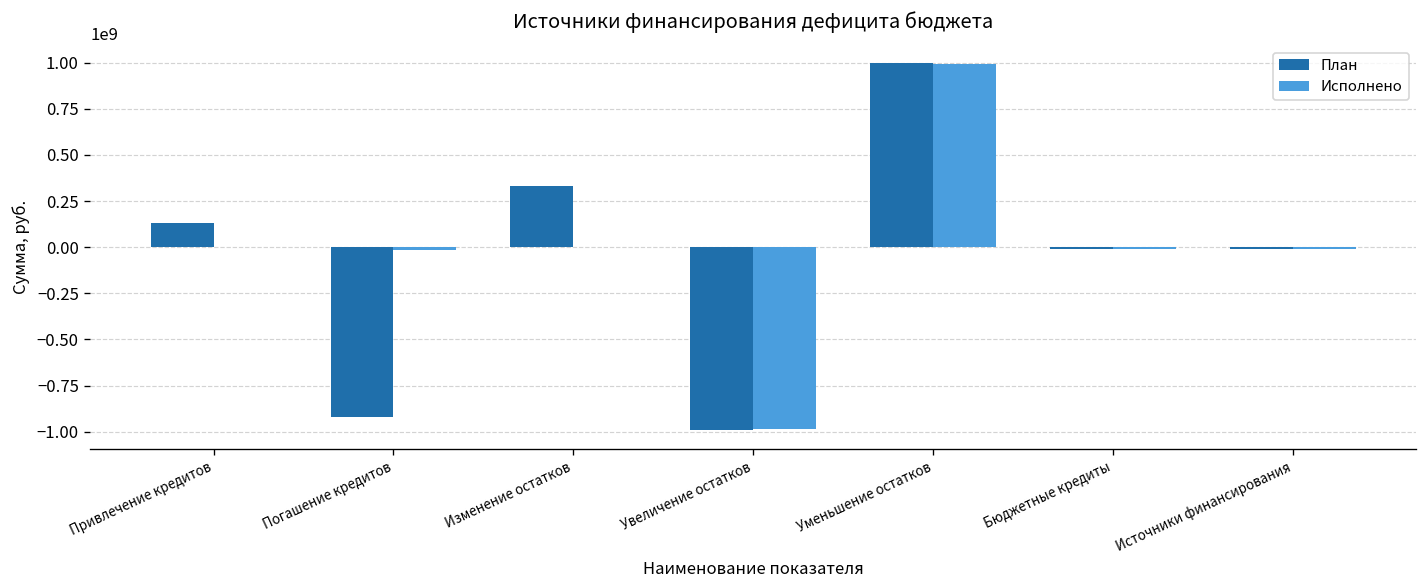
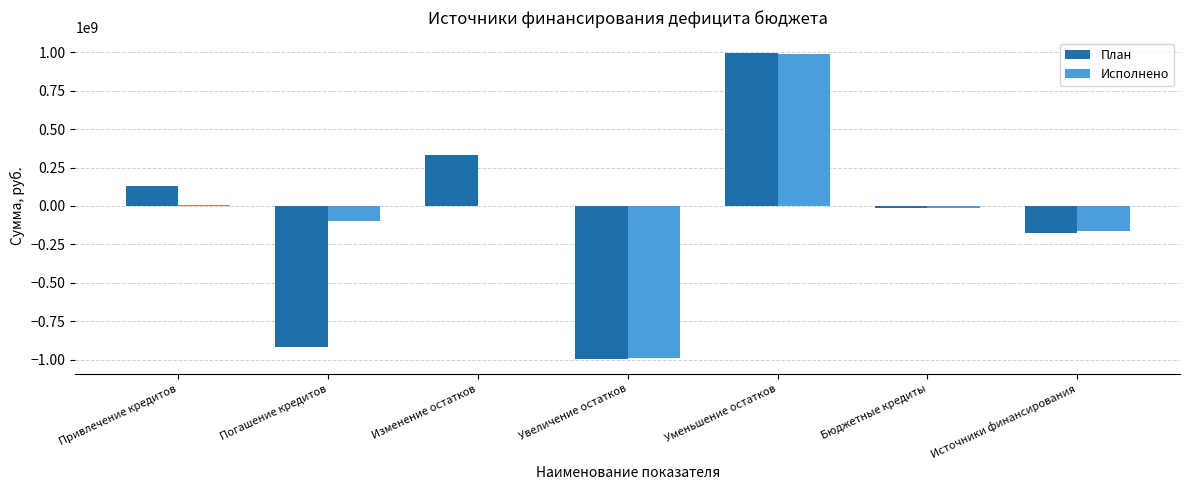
Исполнено, Погашение кредитов: -10000000 -> -90000000
План, Источники финансирования: -10000000 -> -170000000
Исполнено, Источники финансирования: -10000000 -> -160000000
